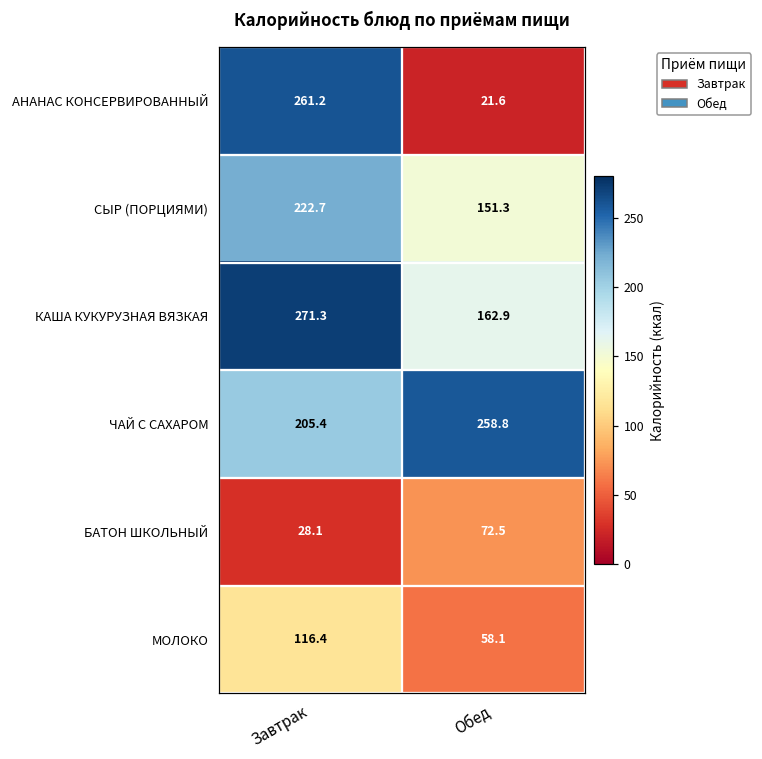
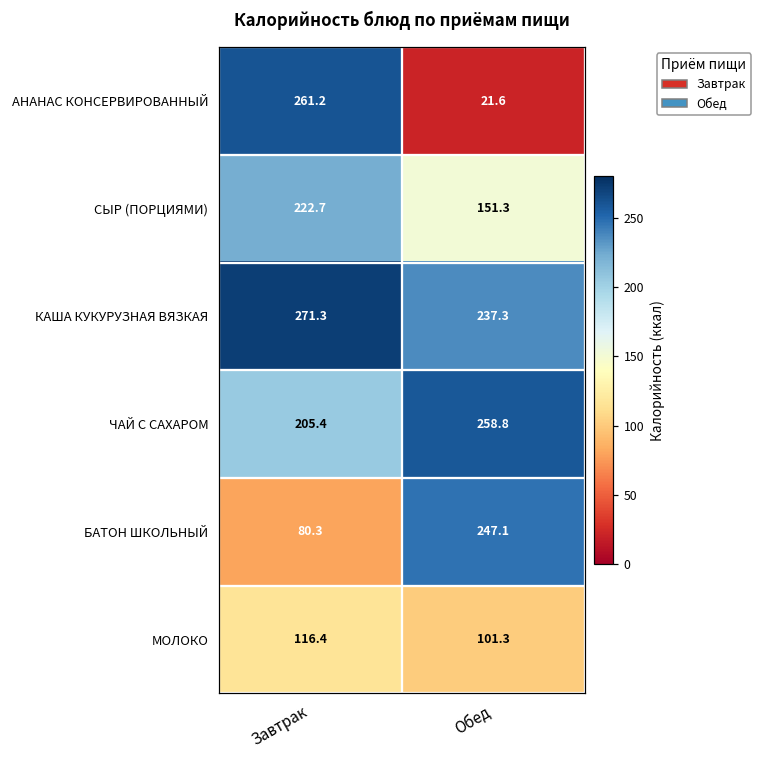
КАША КУКУРУЗНАЯ ВЯЗКАЯ, Обед: 162.9 -> 237.3
БАТОН ШКОЛЬНЫЙ, Завтрак: 28.1 -> 80.3
БАТОН ШКОЛЬНЫЙ, Обед: 72.5 -> 247.1
МОЛОКО, Обед: 58.1 -> 101.3
